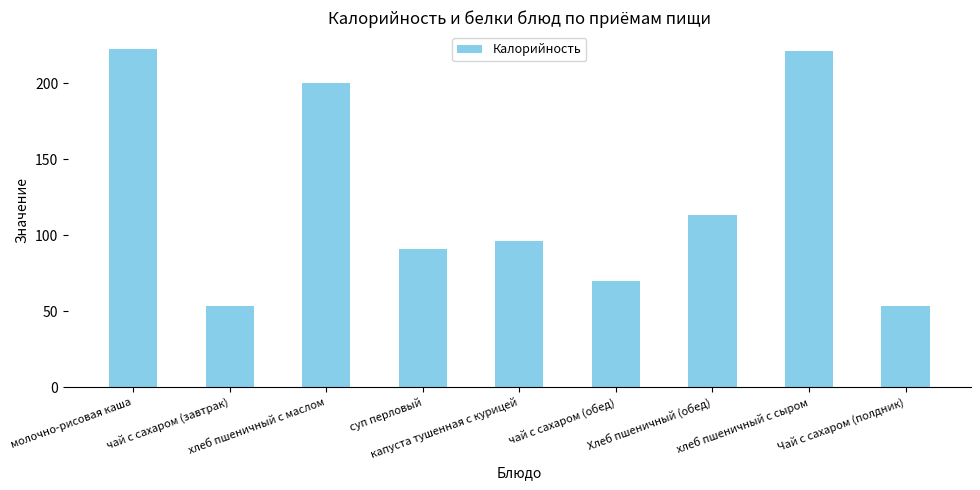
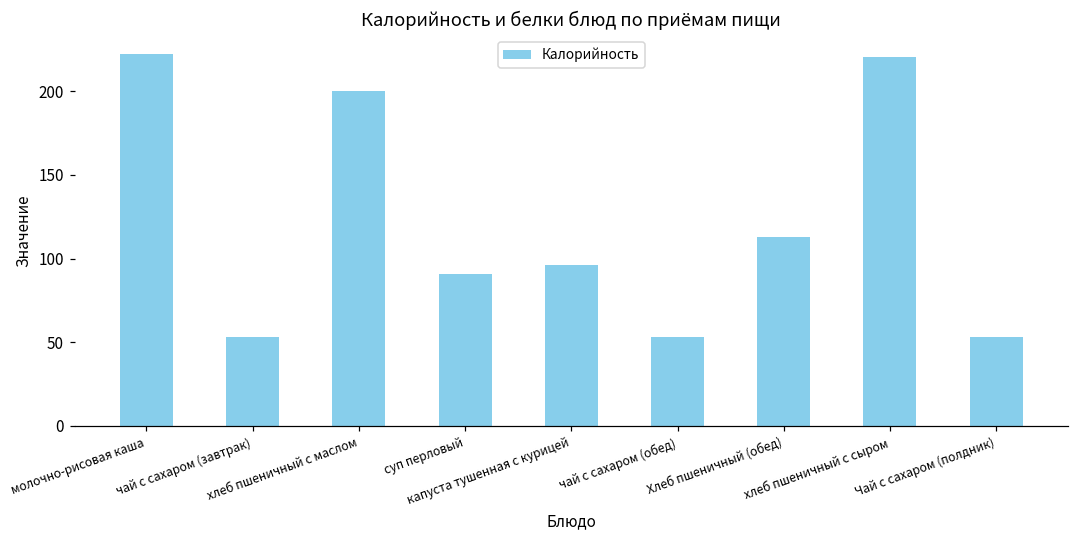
чай с сахаром (обед): 70 -> 53
